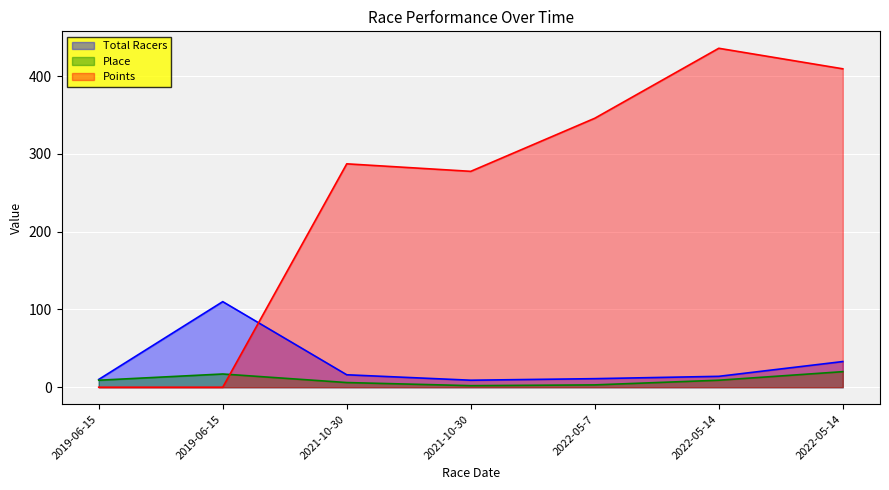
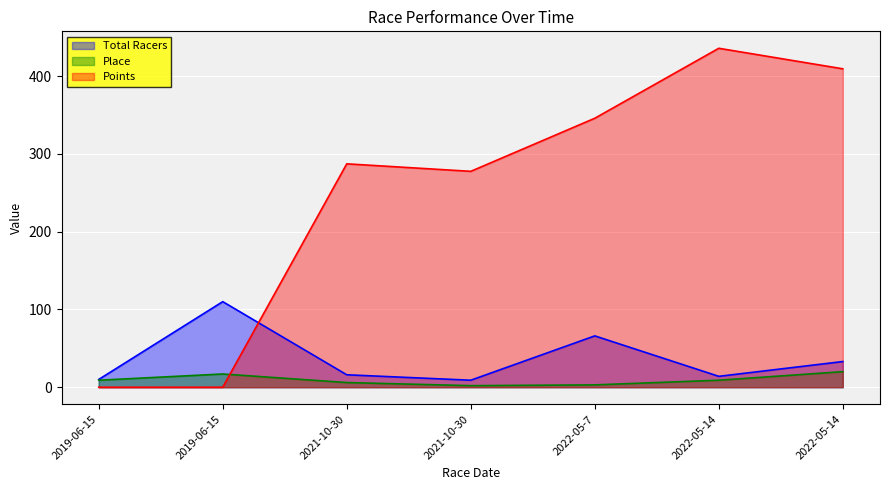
Total Racers, 2022-05-7: 10 -> 70
